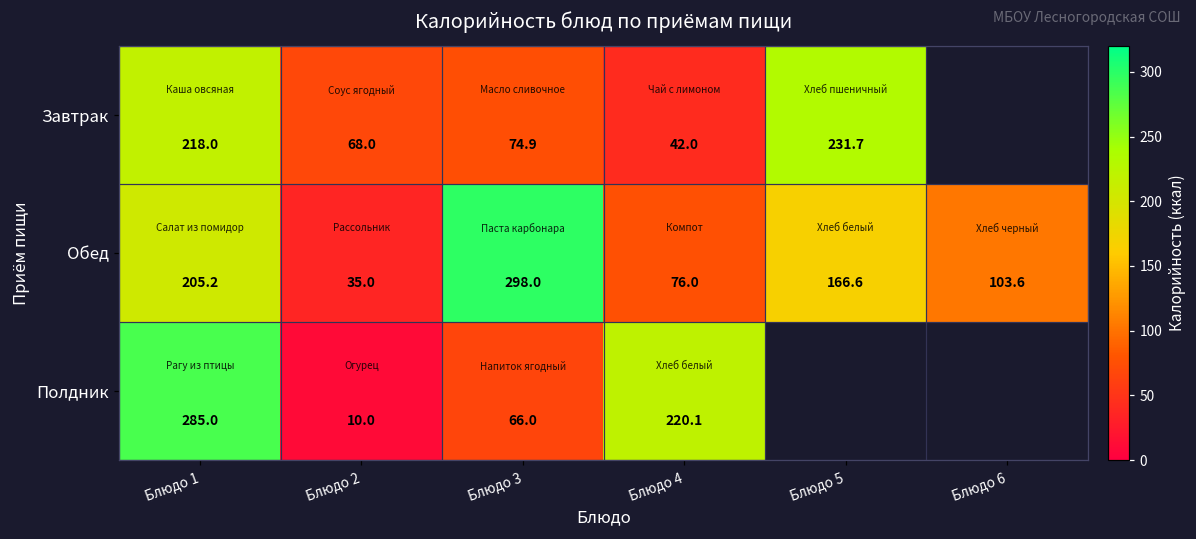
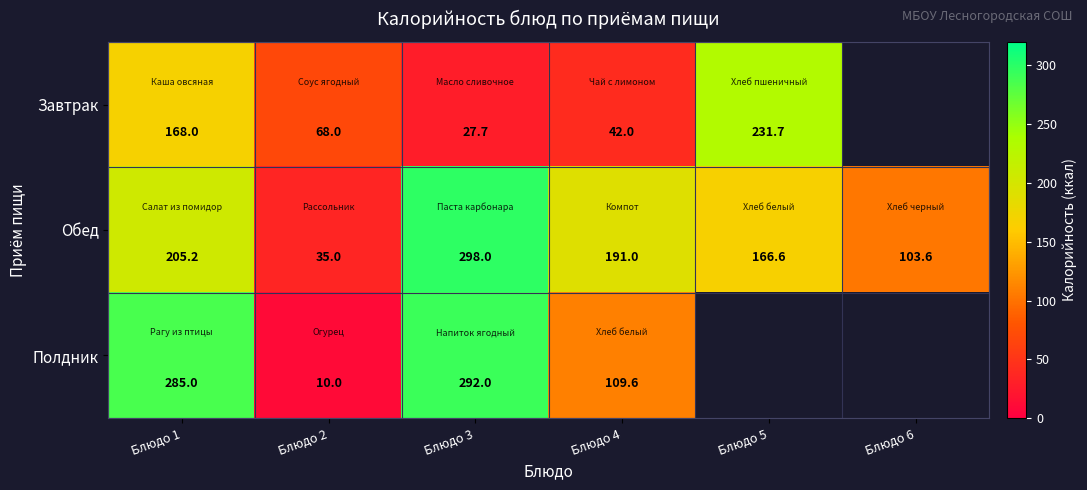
Завтрак, Блюдо 1: 218.0 -> 168.0
Завтрак, Блюдо 3: 74.9 -> 27.7
Обед, Блюдо 4: 76.0 -> 191.0
Полдник, Блюдо 3: 66.0 -> 292.0
Полдник, Блюдо 4: 220.1 -> 109.6
